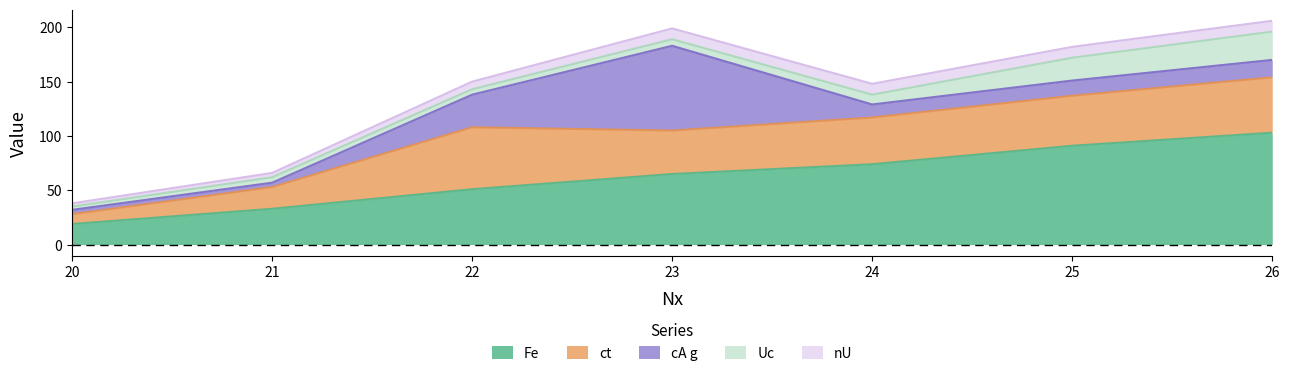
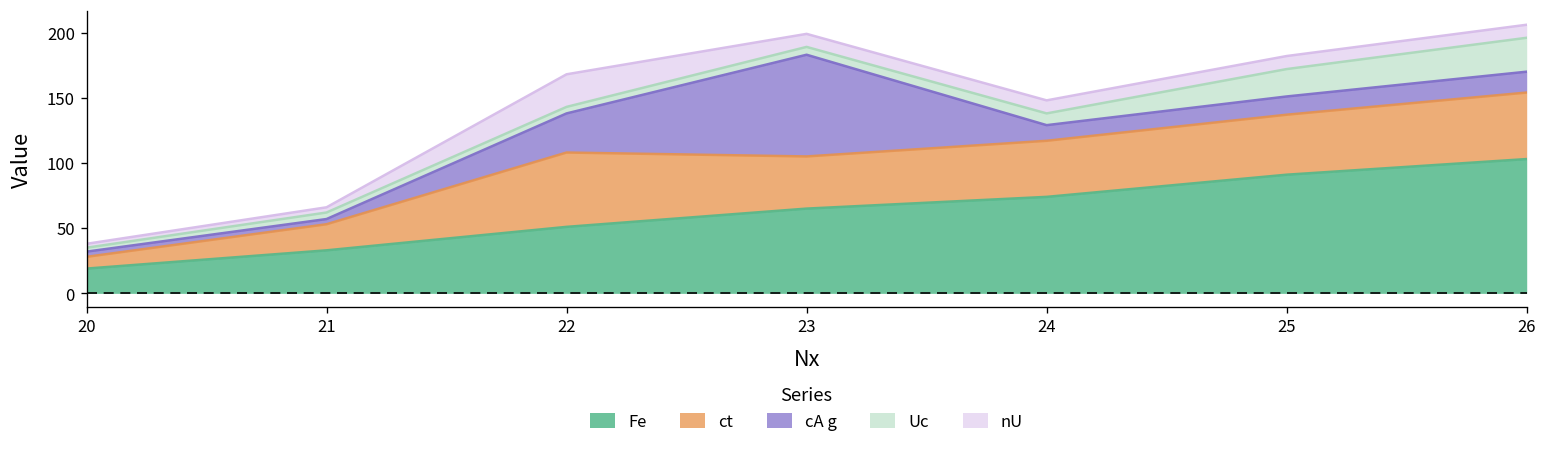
nU, 22: 7 -> 25
